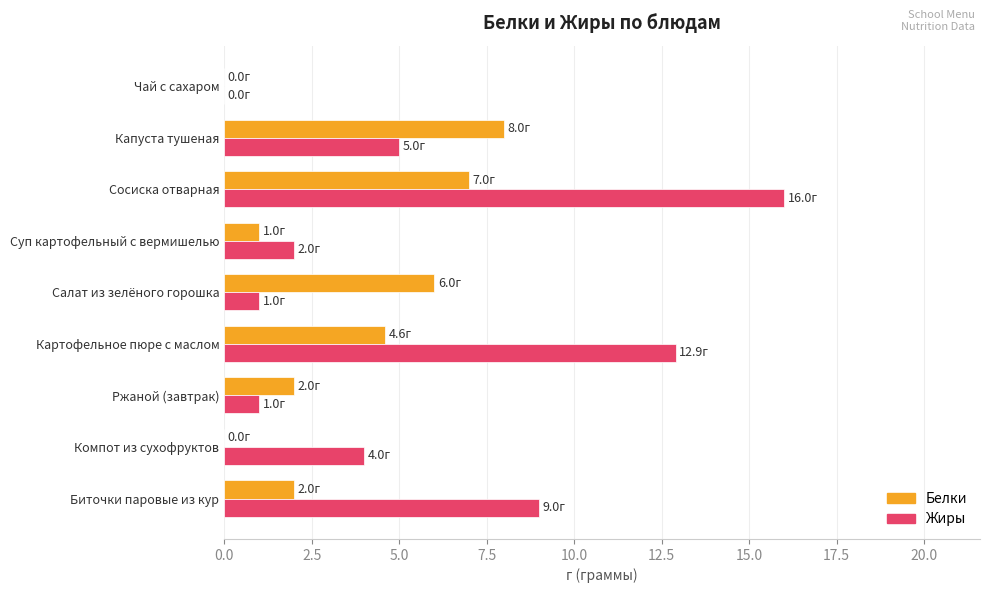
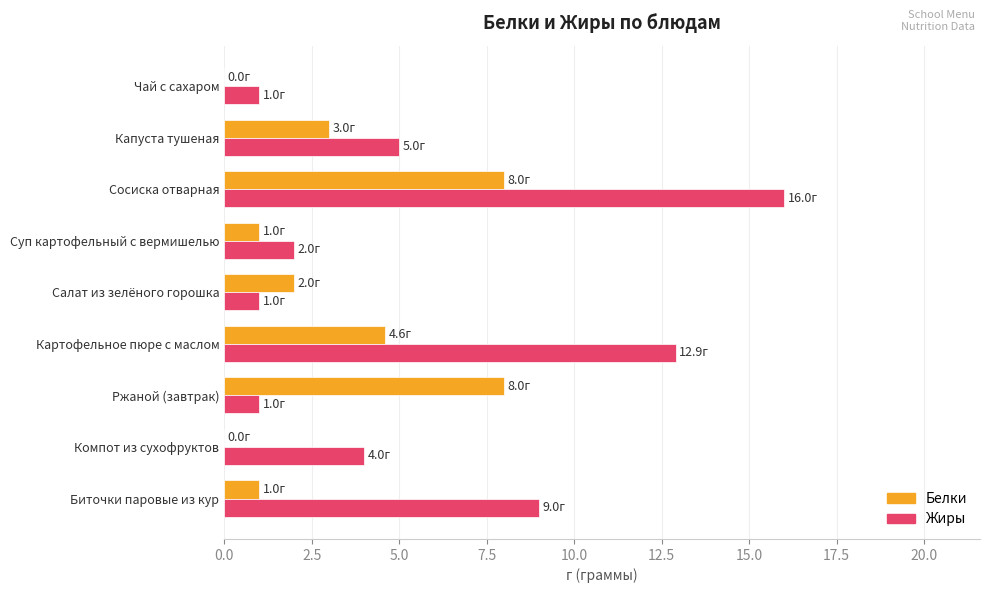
Жиры, Чай с сахаром: 0.0г -> 1.0г
Белки, Капуста тушеная: 8.0г -> 3.0г
Белки, Сосиска отварная: 7.0г -> 8.0г
Белки, Салат из зелёного горошка: 6.0г -> 2.0г
Белки, Ржаной (завтрак): 2.0г -> 8.0г
Белки, Биточки паровые из кур: 2.0г -> 1.0г
